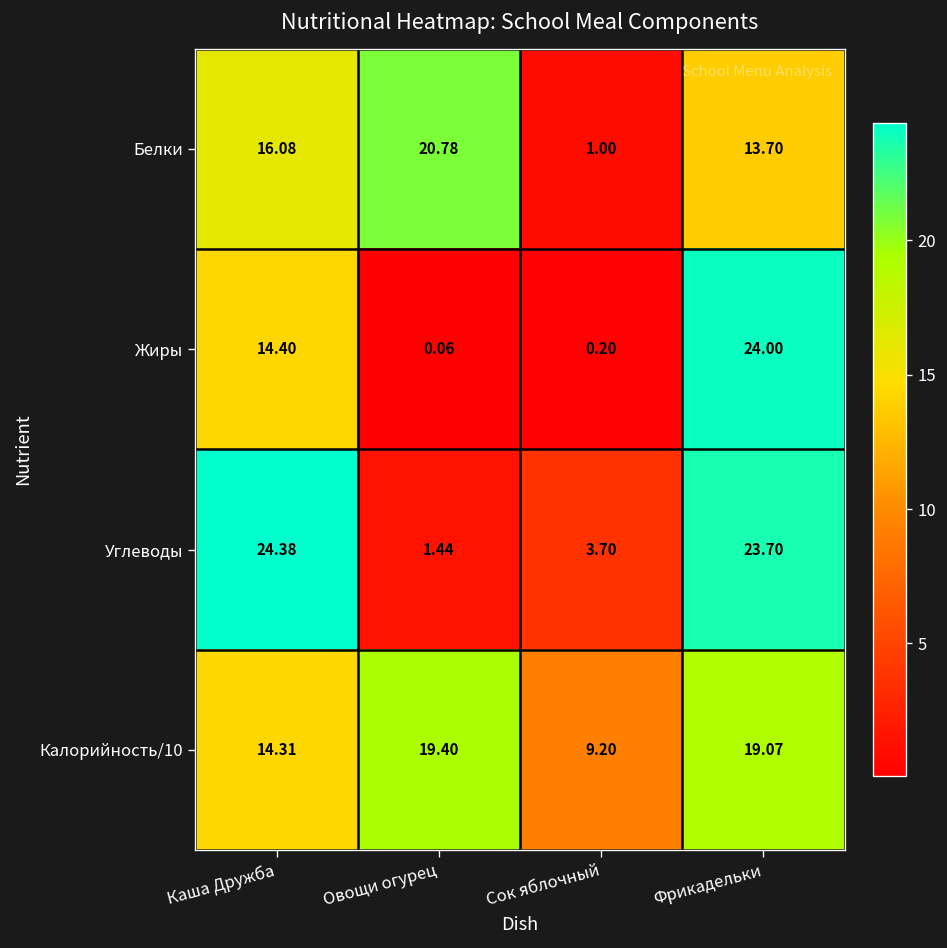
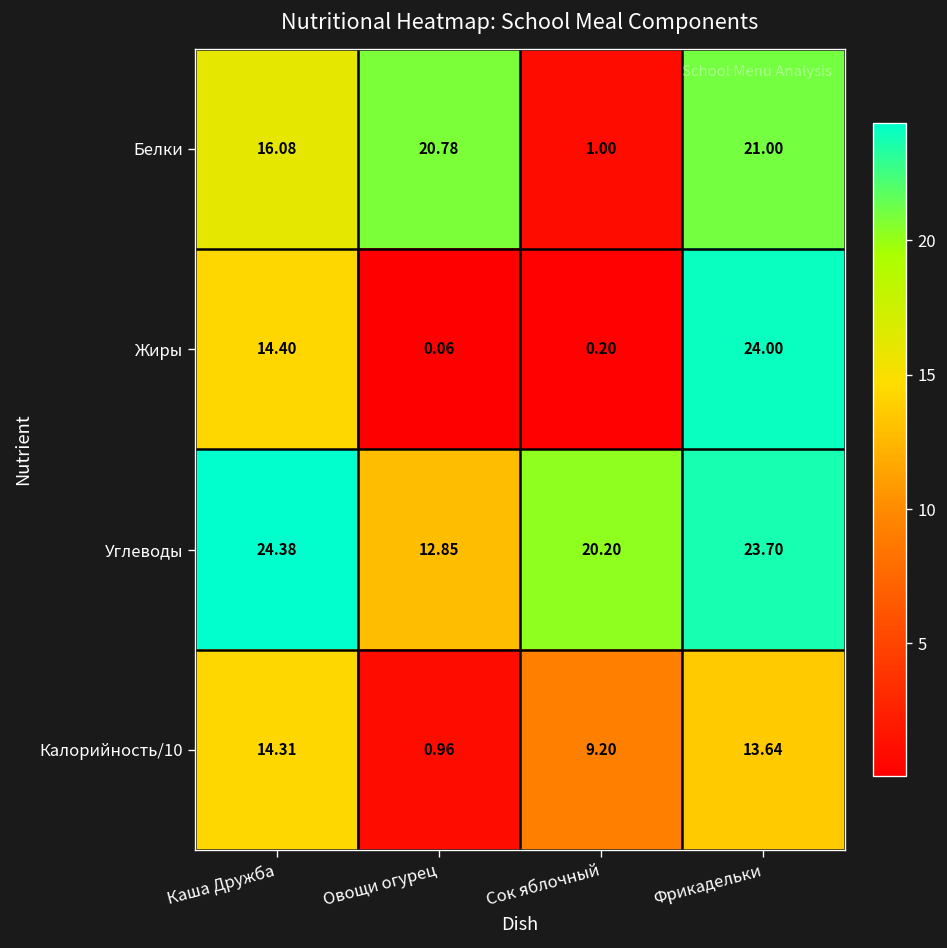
Белки, Фрикадельки: 13.70 -> 21.00
Углеводы, Овощи огурец: 1.44 -> 12.85
Углеводы, Сок яблочный: 3.70 -> 20.20
Калорийность/10, Овощи огурец: 19.40 -> 0.96
Калорийность/10, Фрикадельки: 19.07 -> 13.64
